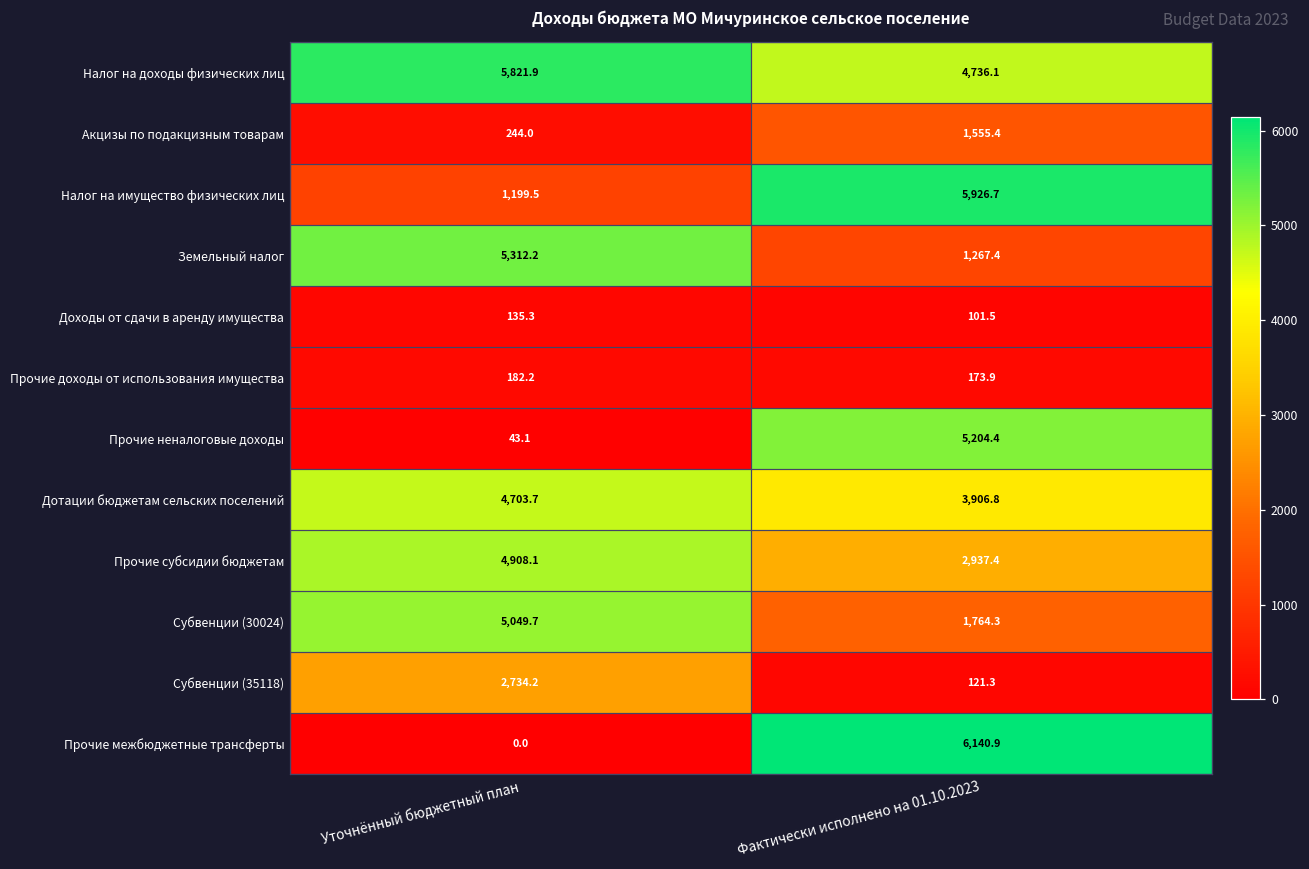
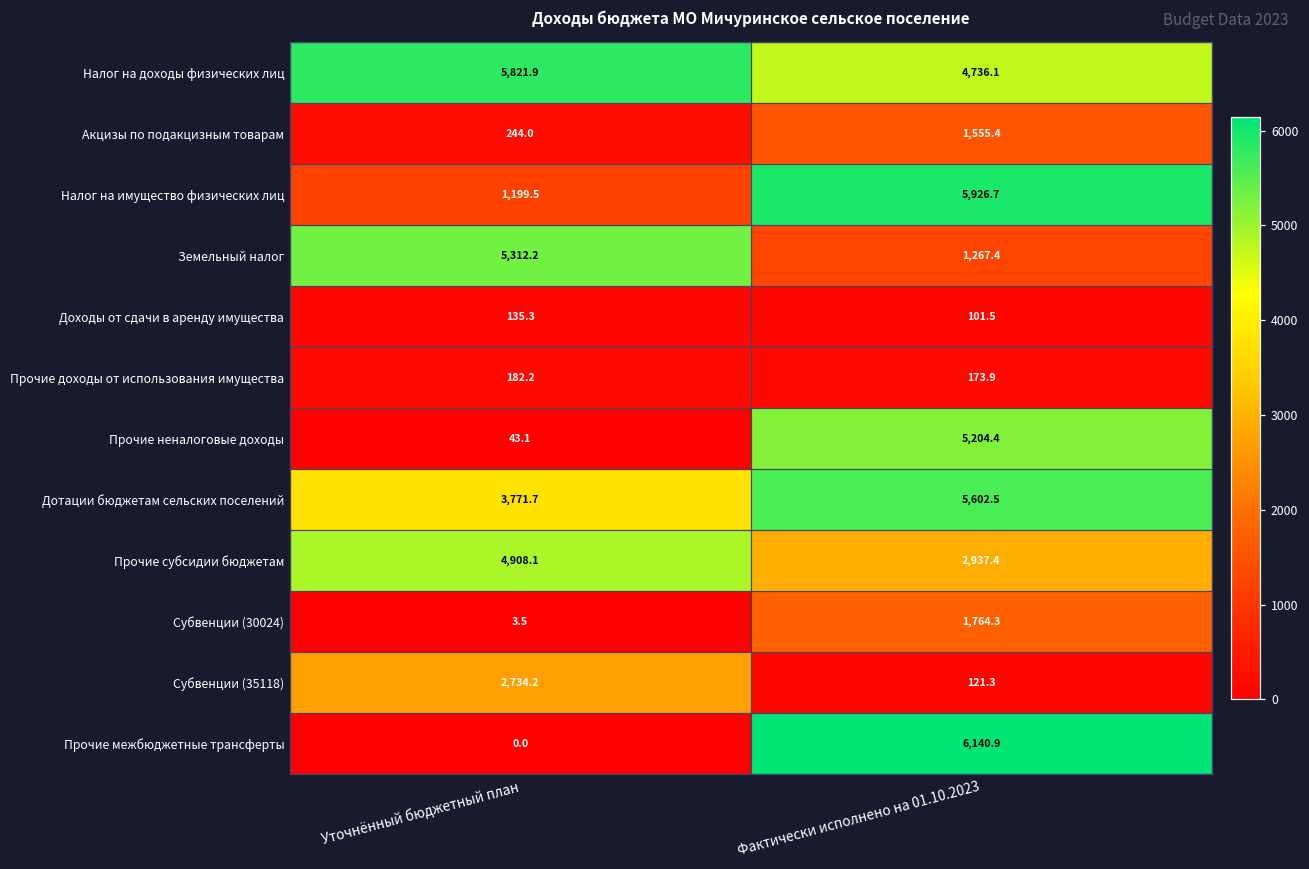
Дотации бюджетам сельских поселений, Уточнённый бюджетный план: 4,703.7 -> 3,771.7
Дотации бюджетам сельских поселений, Фактически исполнено на 01.10.2023: 3,906.8 -> 5,602.5
Субвенции (30024), Уточнённый бюджетный план: 5,049.7 -> 3.5
